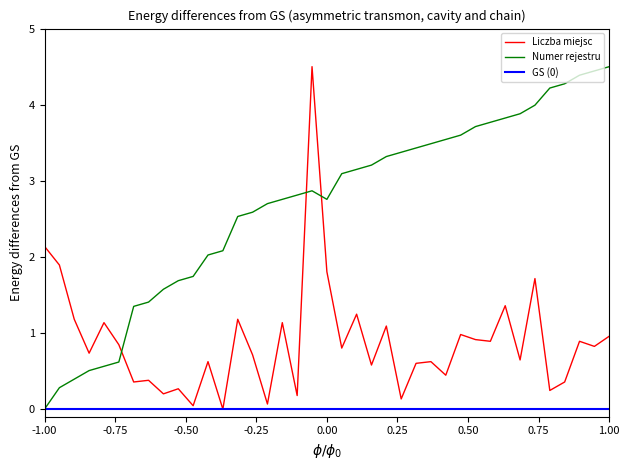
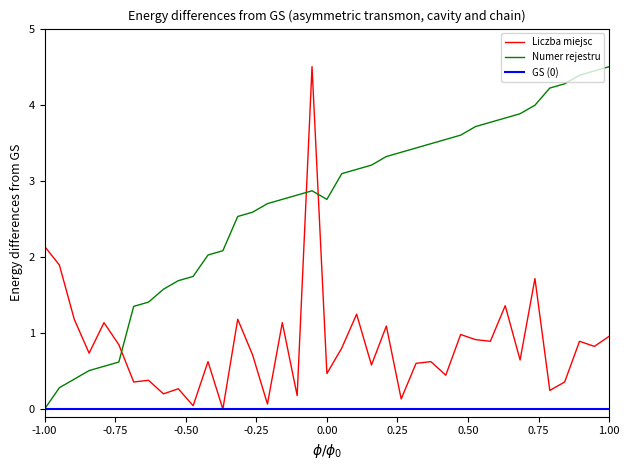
Liczba miejsc, 0.00: 1.8 -> 0.5
